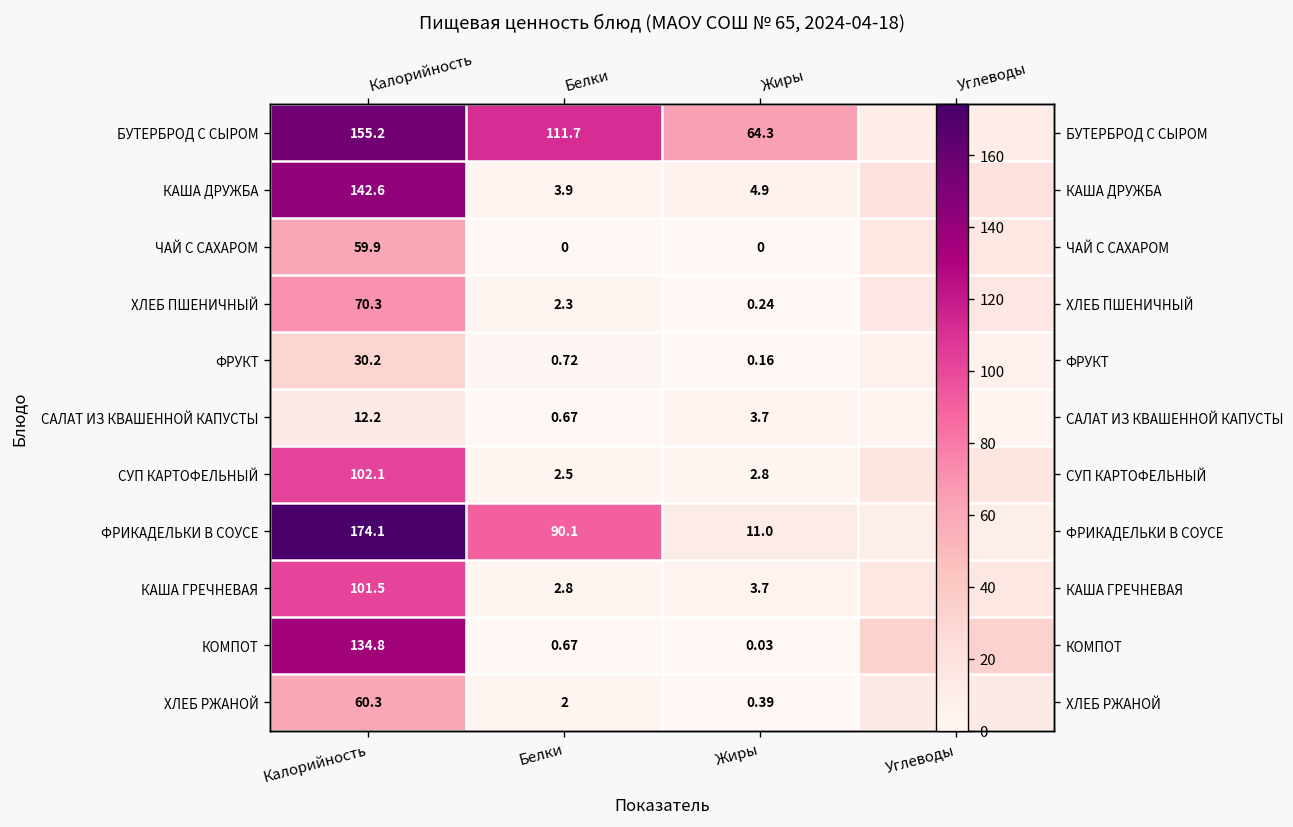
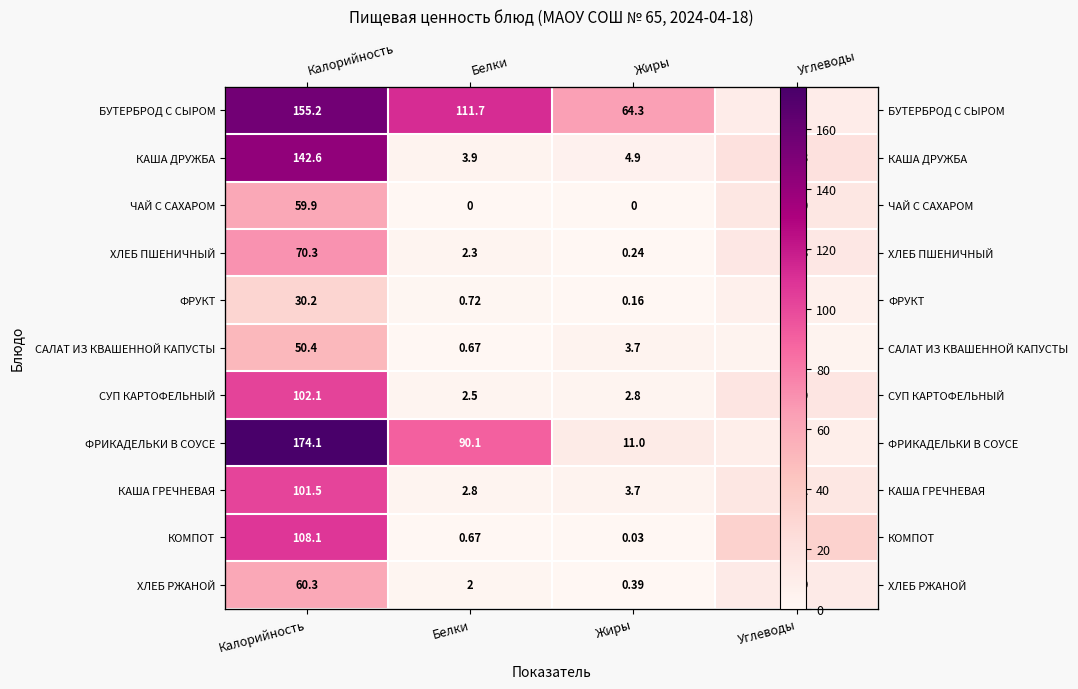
САЛАТ ИЗ КВАШЕННОЙ КАПУСТЫ, Калорийность: 12.2 -> 50.4
КОМПОТ, Калорийность: 134.8 -> 108.1
